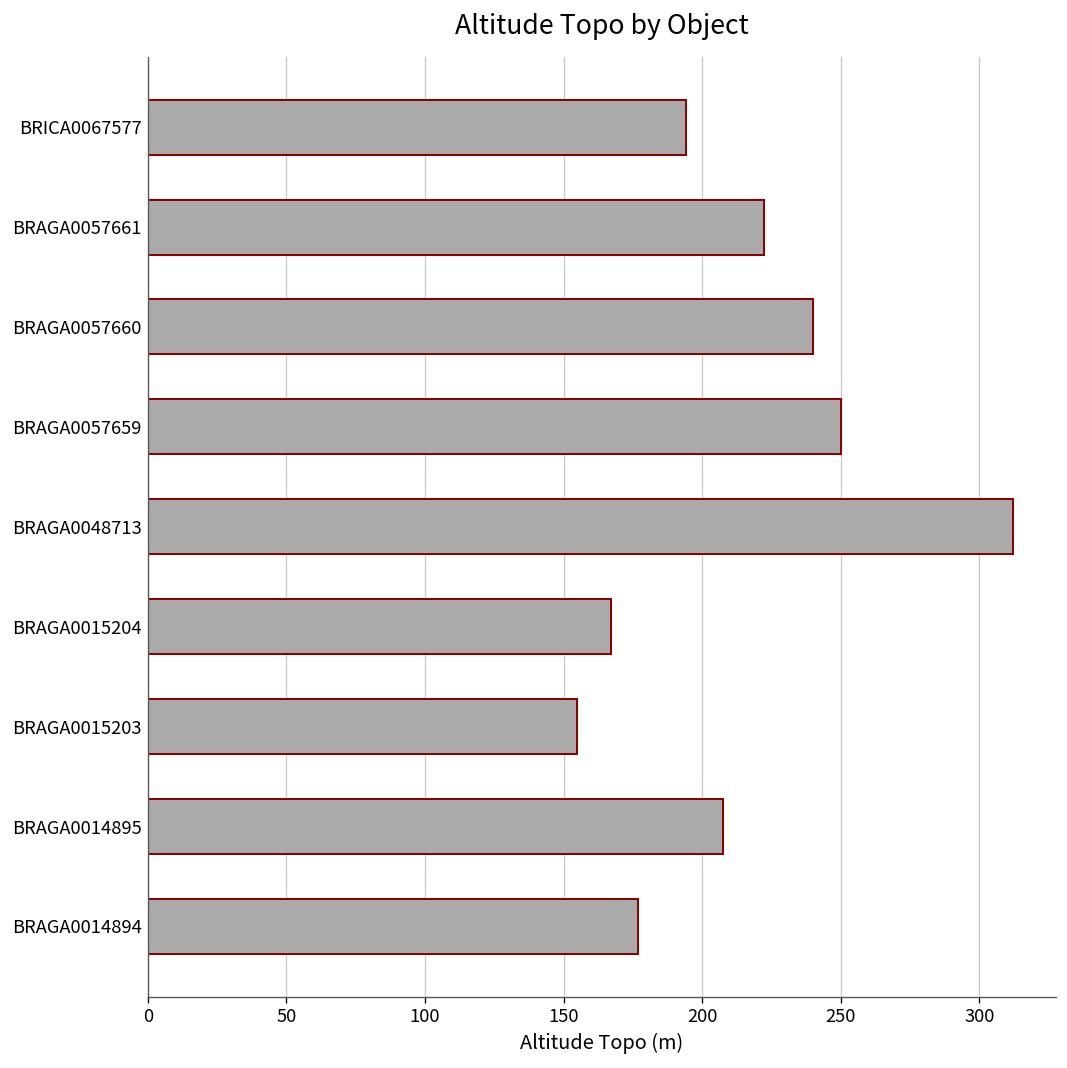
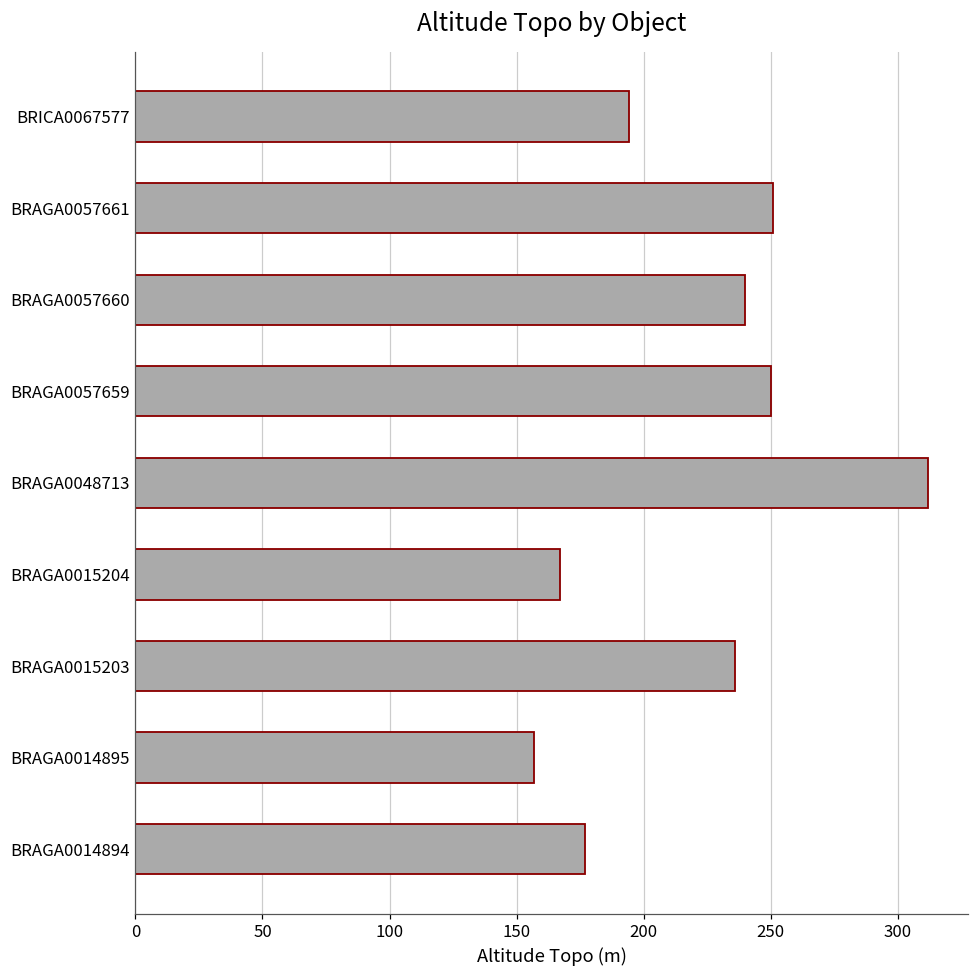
BRAGA0057661: 222 -> 251
BRAGA0015203: 155 -> 236
BRAGA0014895: 208 -> 157
